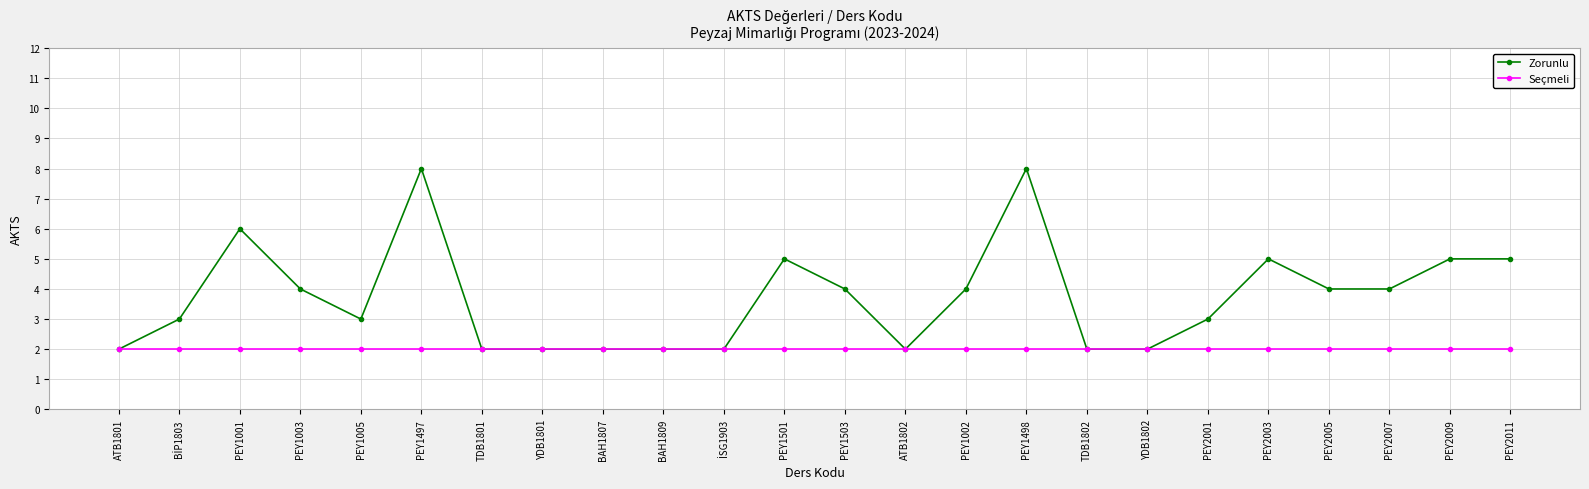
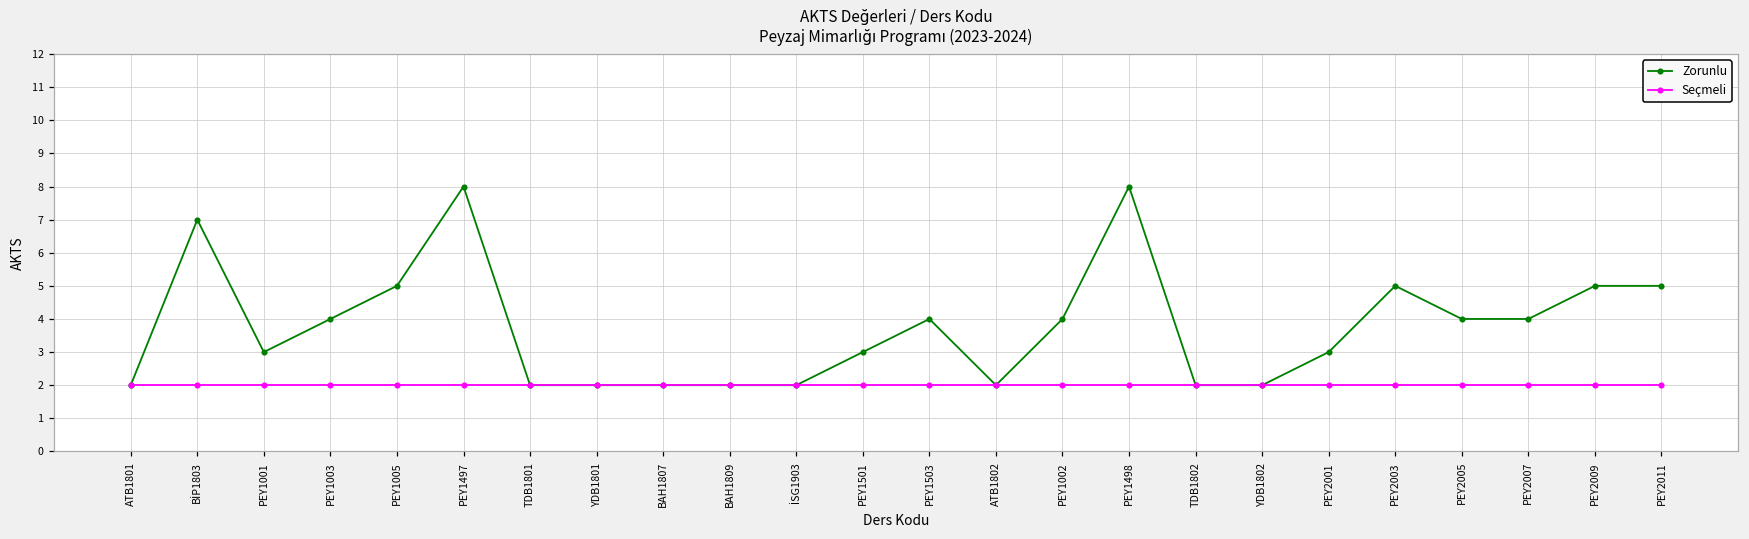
Zorunlu, BİP1803: 3 -> 7
Zorunlu, PEY1001: 6 -> 3
Zorunlu, PEY1005: 3 -> 5
Zorunlu, PEY1501: 5 -> 3
